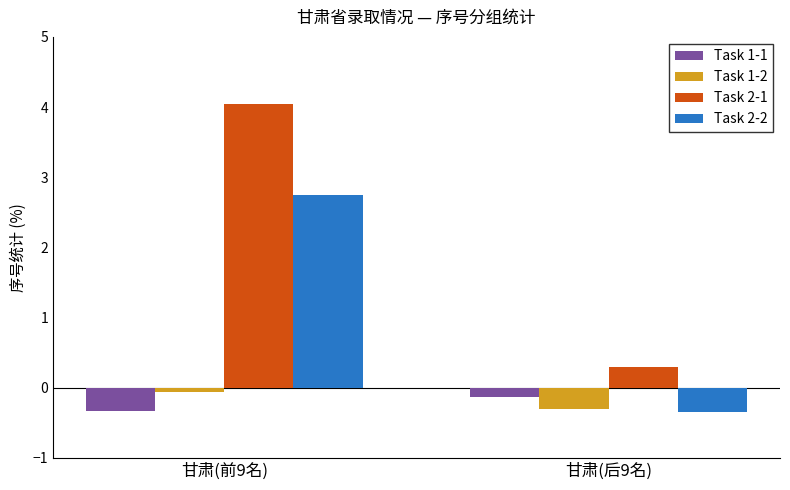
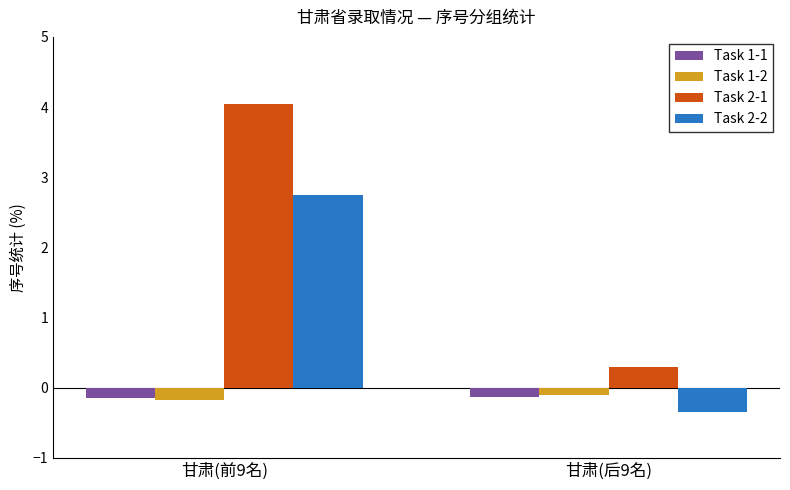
Task 1-1, 甘肃(前9名): -0.3 -> -0.2
Task 1-2, 甘肃(前9名): -0.1 -> -0.2
Task 1-2, 甘肃(后9名): -0.3 -> -0.1
